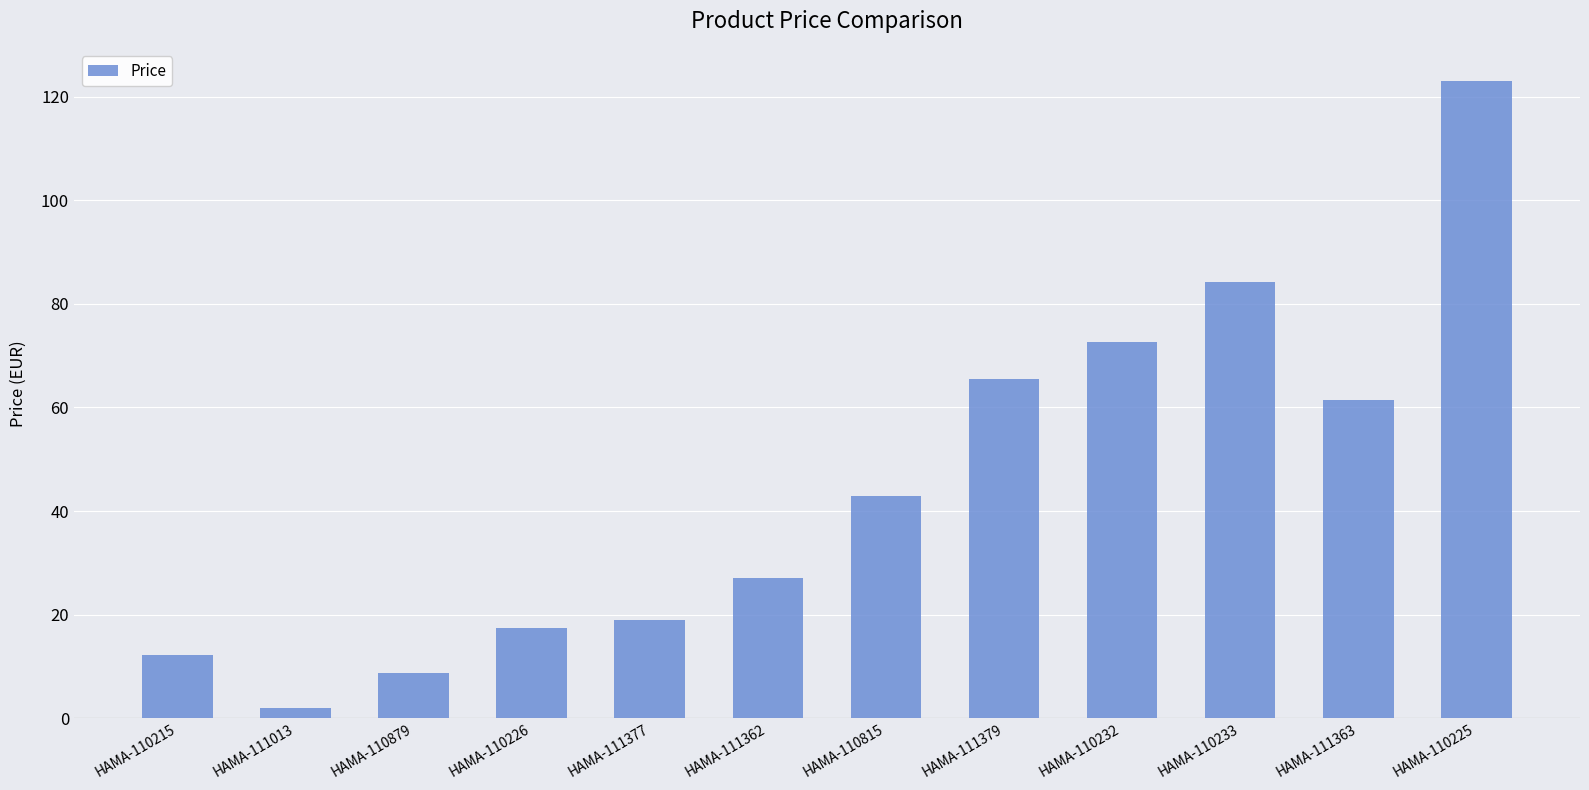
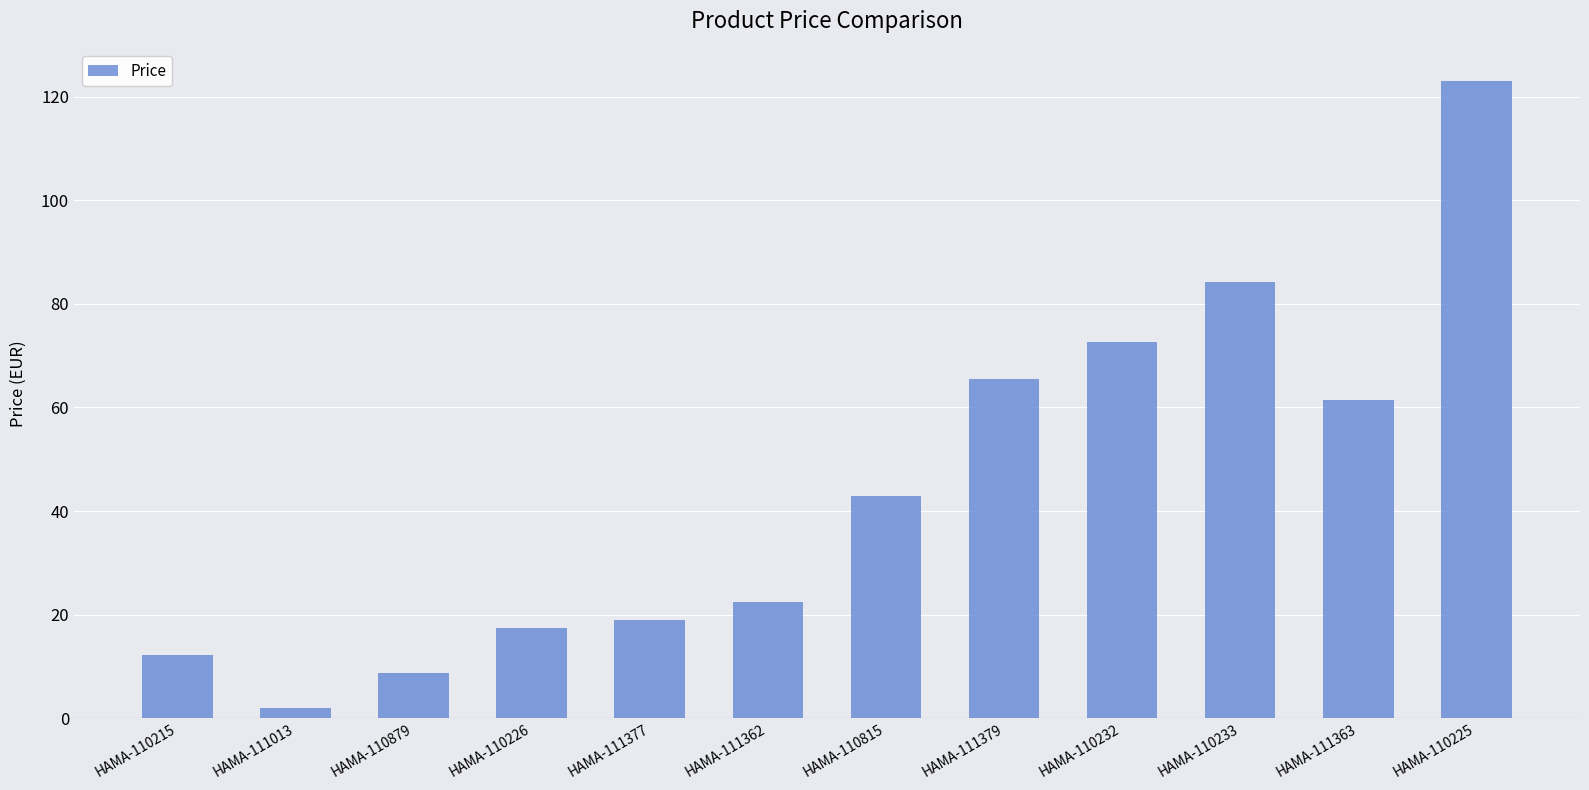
HAMA-111362: 27 -> 23
